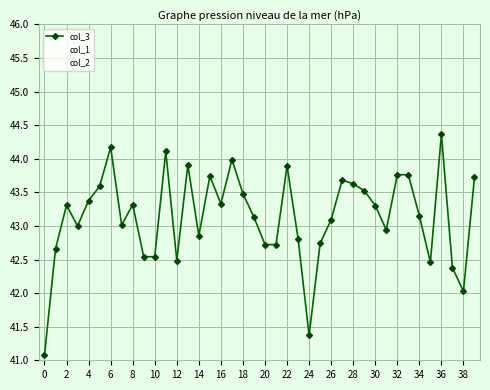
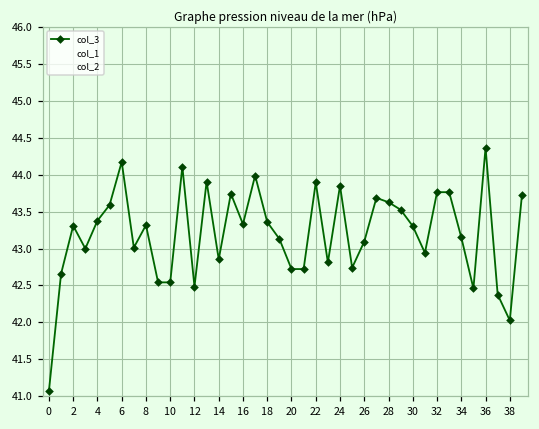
col_3, 18: 43.5 -> 43.4
col_3, 24: 41.4 -> 43.8
